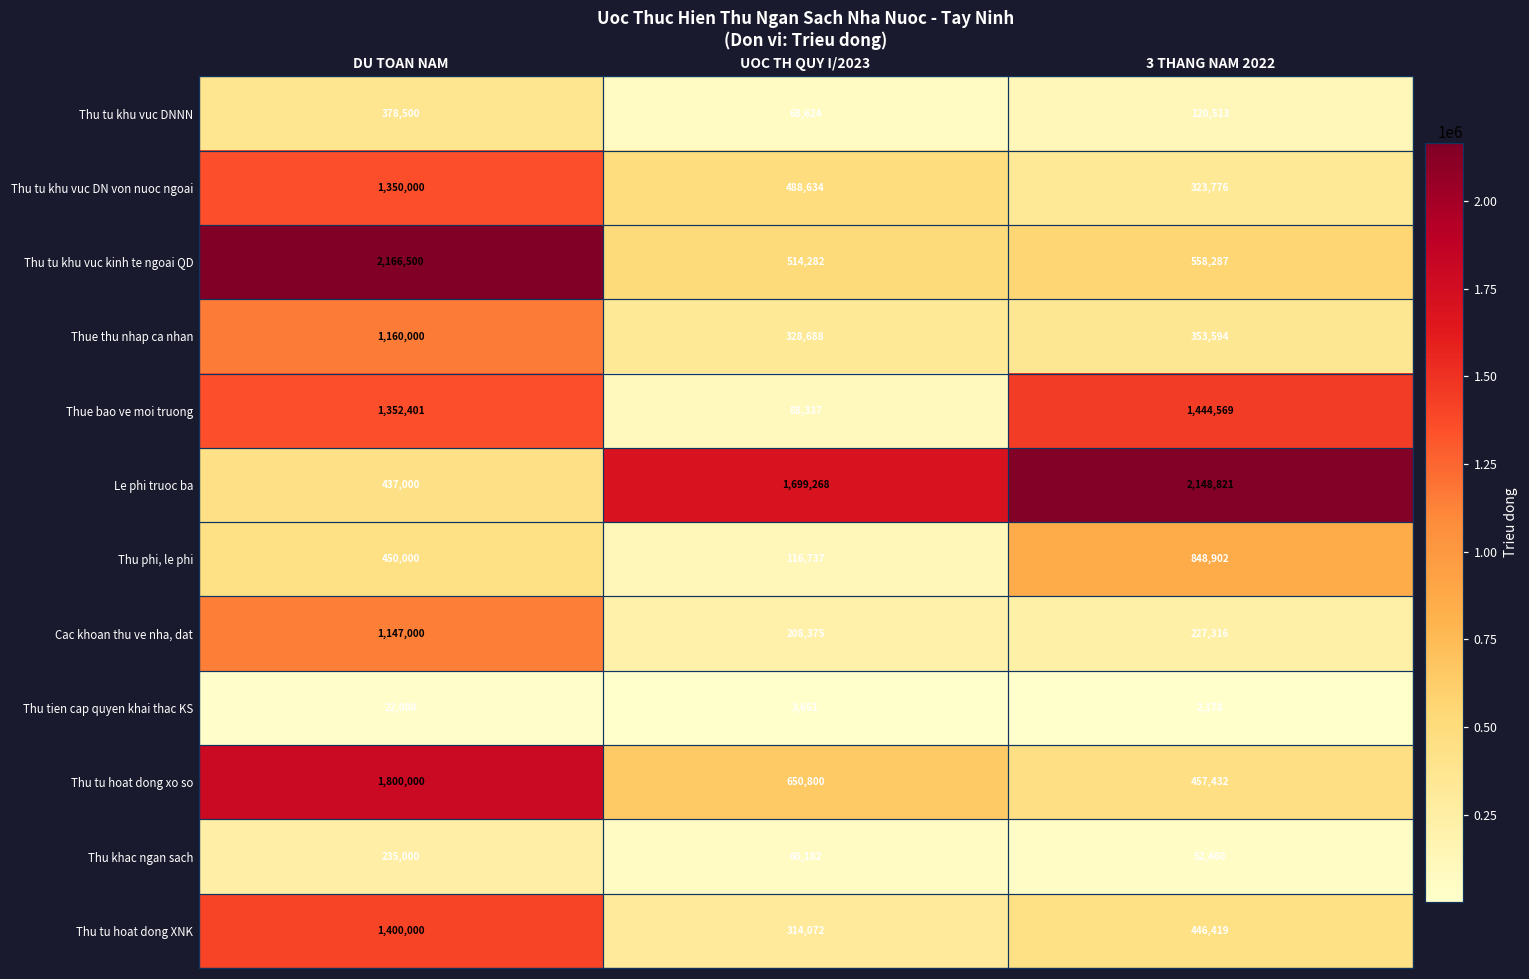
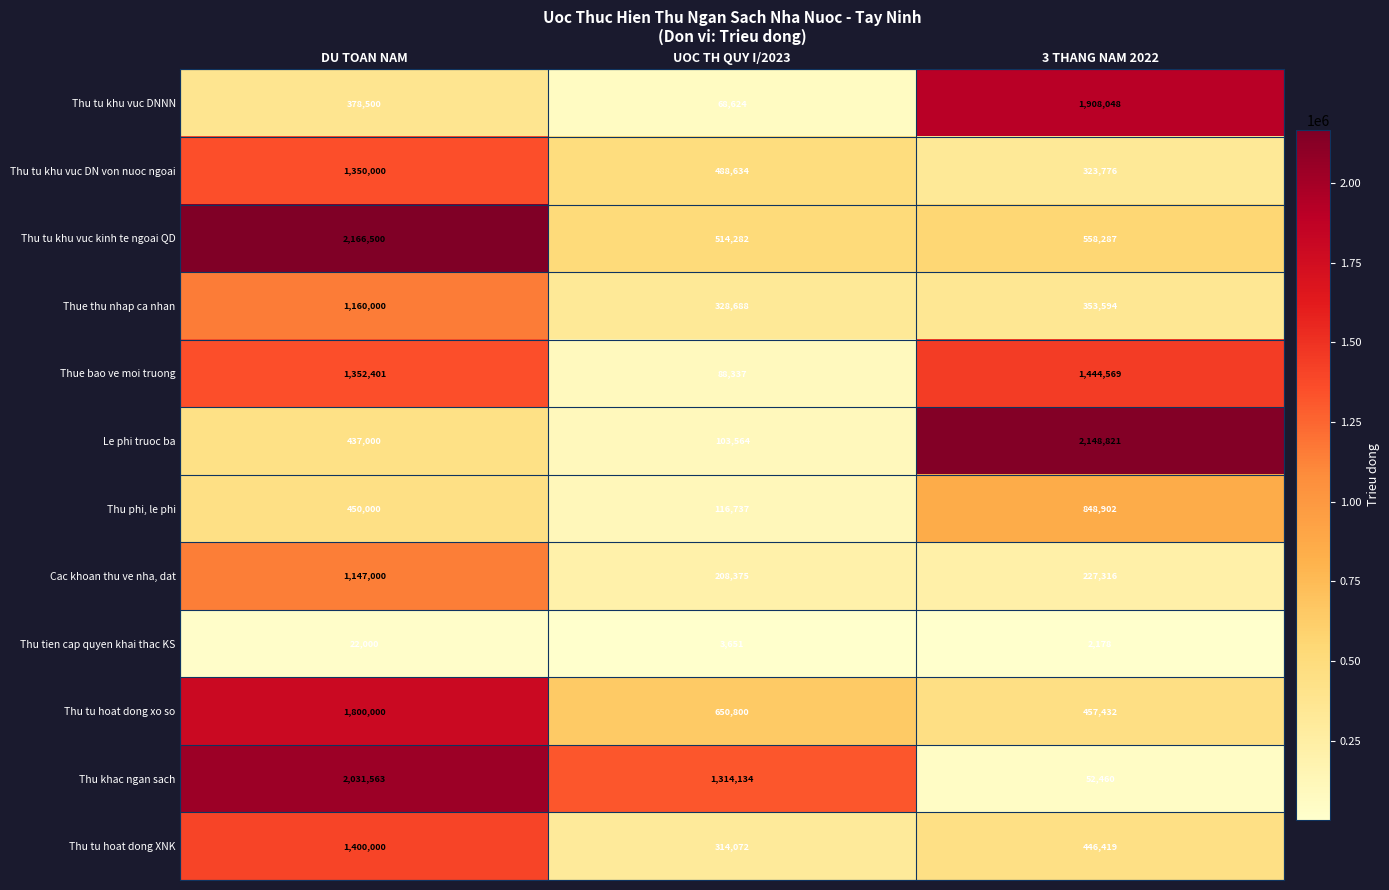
Thu tu khu vuc DNNN, 3 THANG NAM 2022: 120,513 -> 1,908,048
Le phi truoc ba, UOC TH QUY I/2023: 1,699,268 -> 103,564
Thu khac ngan sach, DU TOAN NAM: 235,000 -> 2,031,563
Thu khac ngan sach, UOC TH QUY I/2023: 60,182 -> 1,314,134
